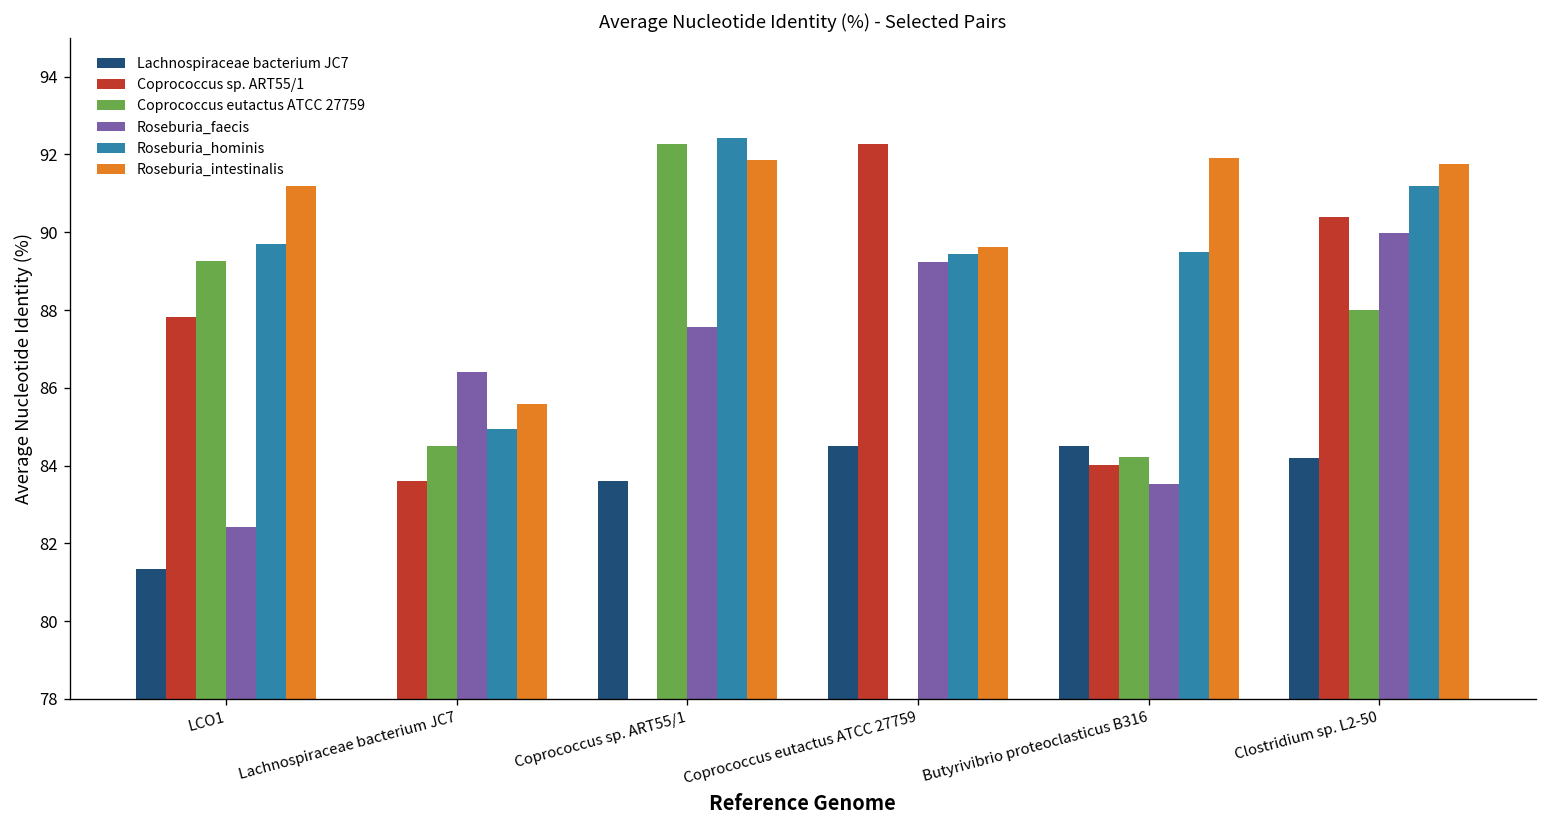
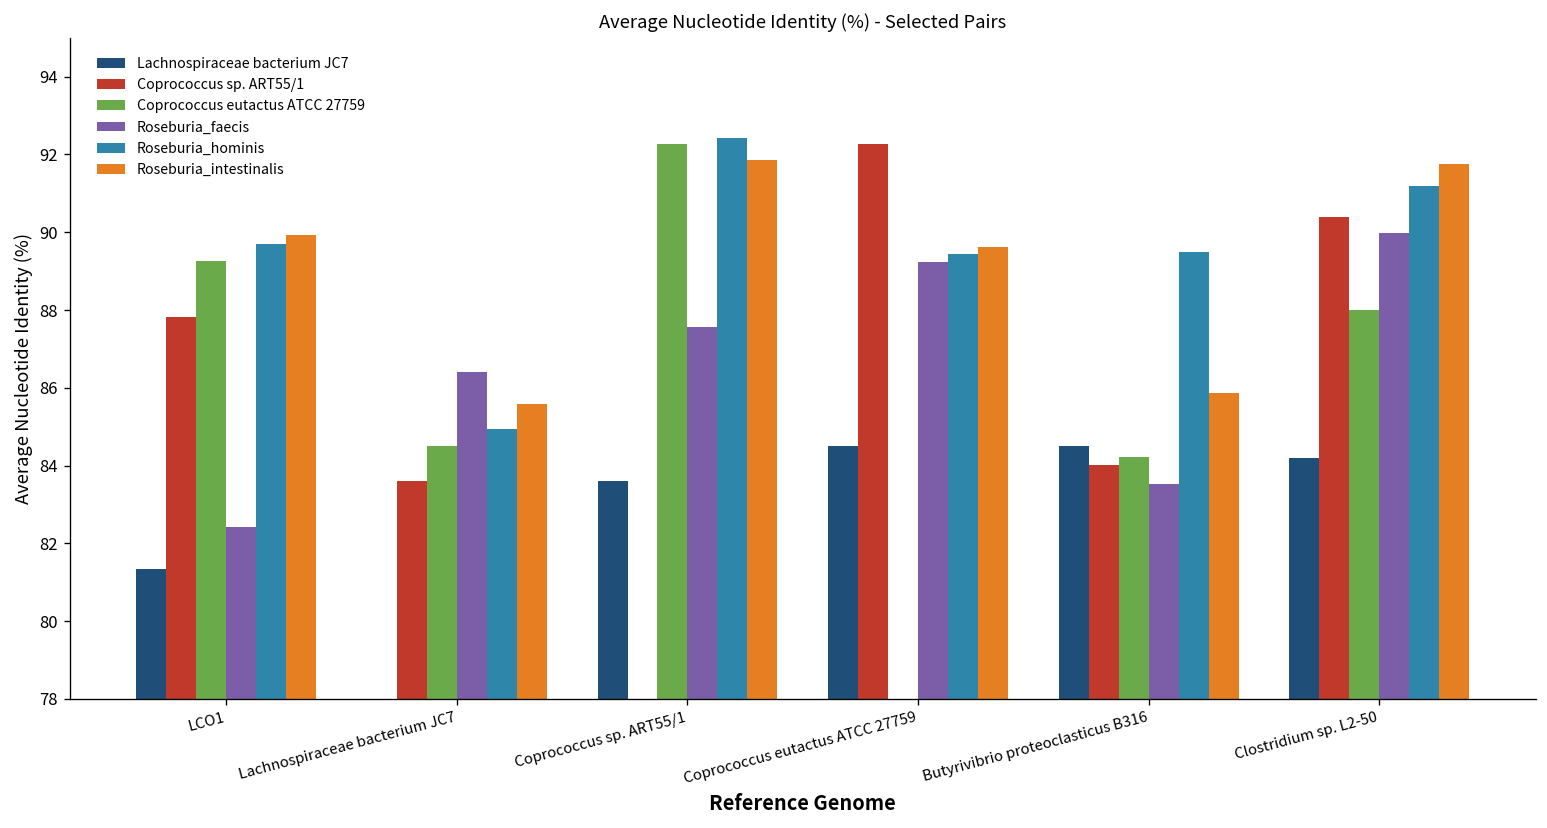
Roseburia_intestinalis, LCO1: 91.2 -> 89.9
Roseburia_intestinalis, Butyrivibrio proteoclasticus B316: 91.9 -> 85.9
